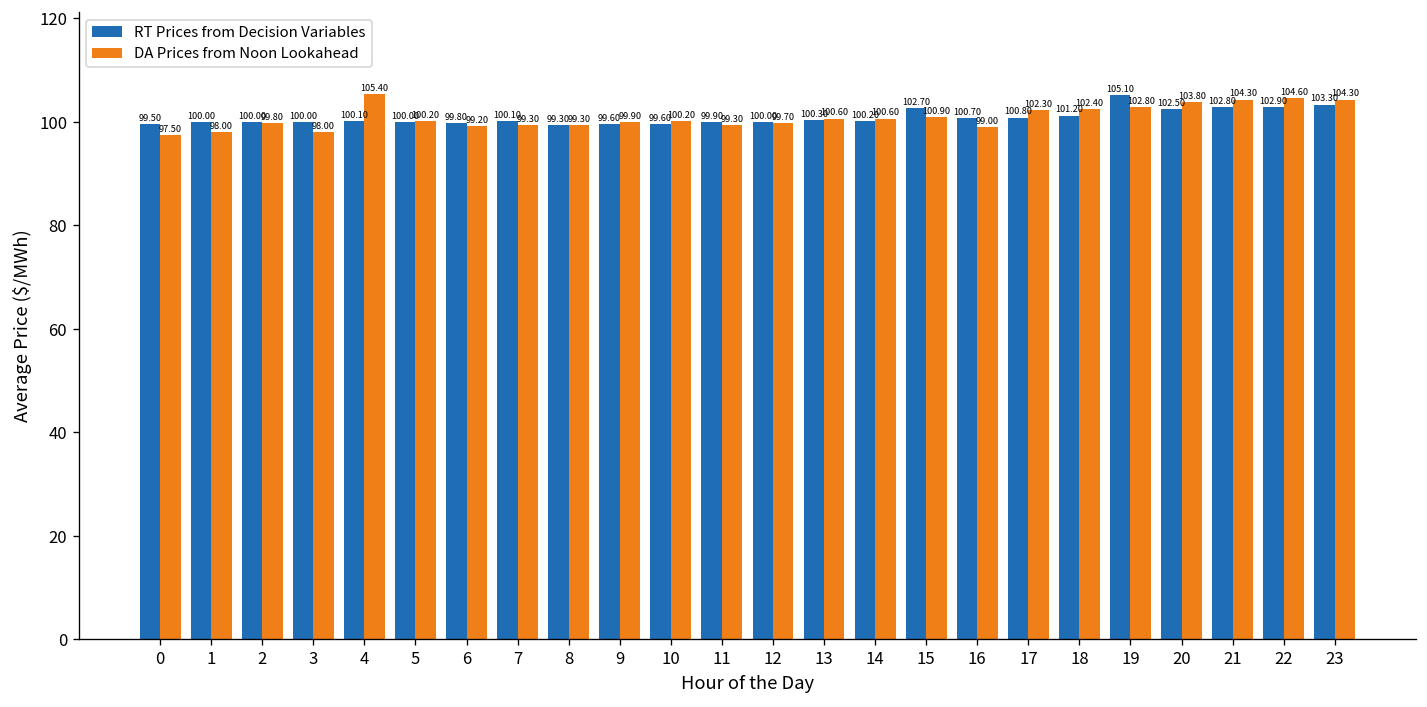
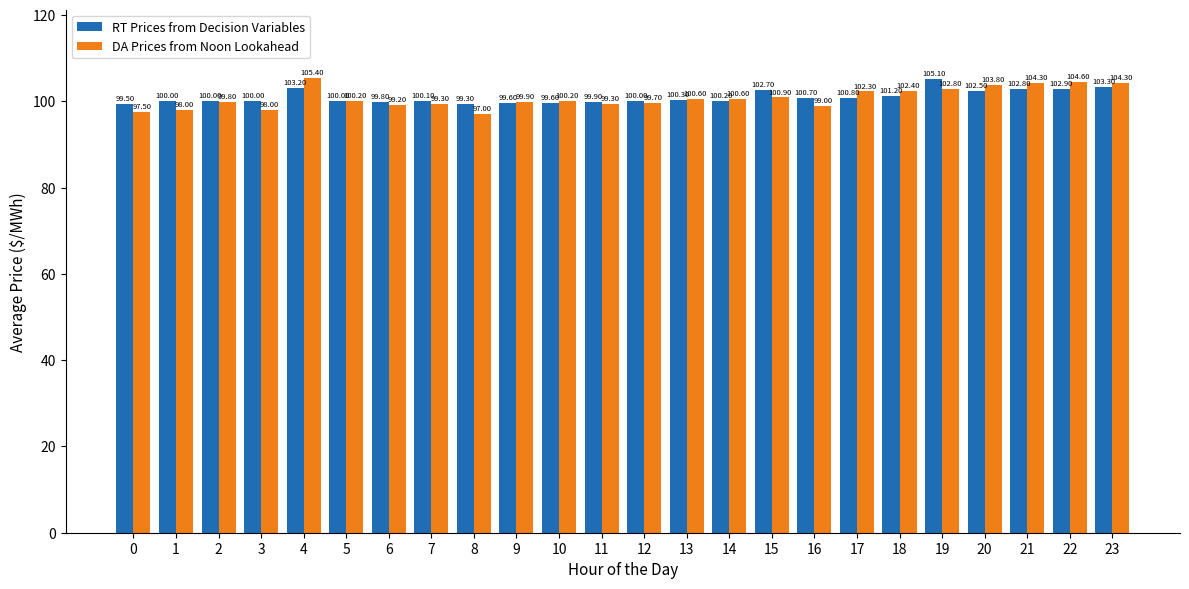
RT Prices from Decision Variables, 4: 100.10 -> 103.20
DA Prices from Noon Lookahead, 8: 99.30 -> 97.00
